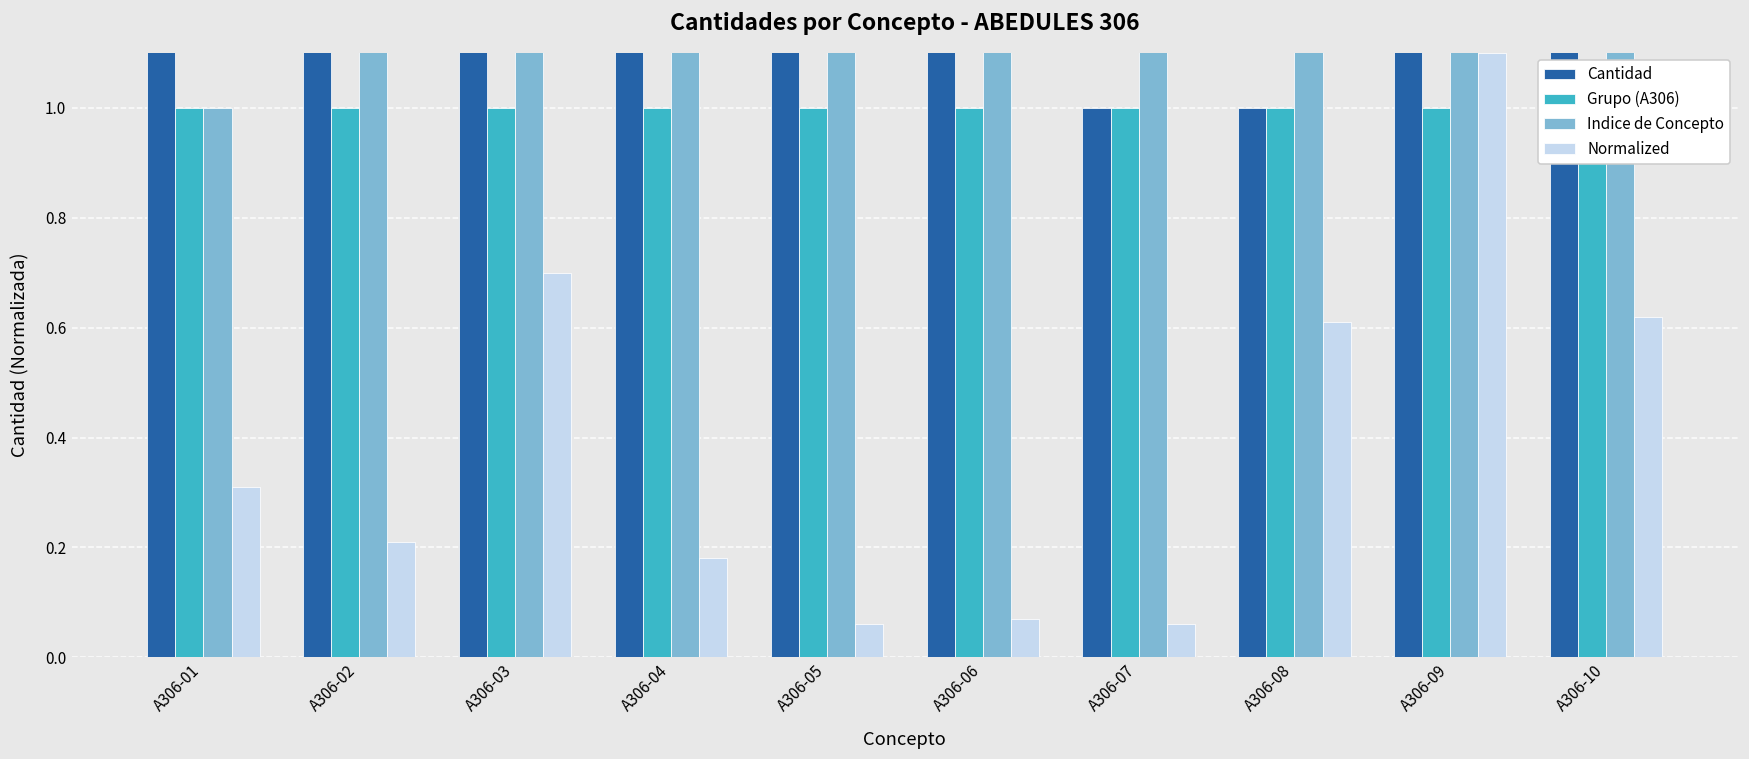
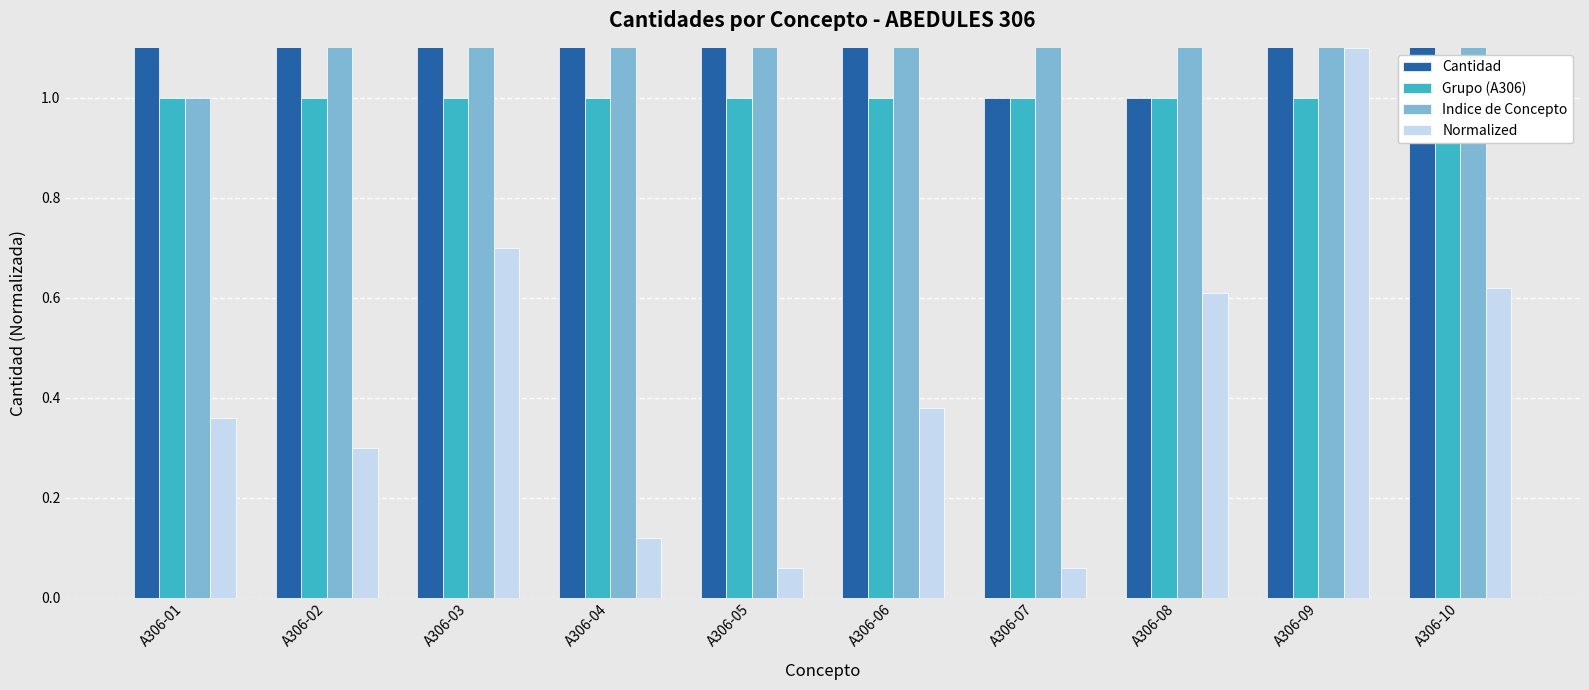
Normalized, A306-01: 0.31 -> 0.36
Normalized, A306-02: 0.21 -> 0.30
Normalized, A306-04: 0.18 -> 0.12
Normalized, A306-06: 0.07 -> 0.38
